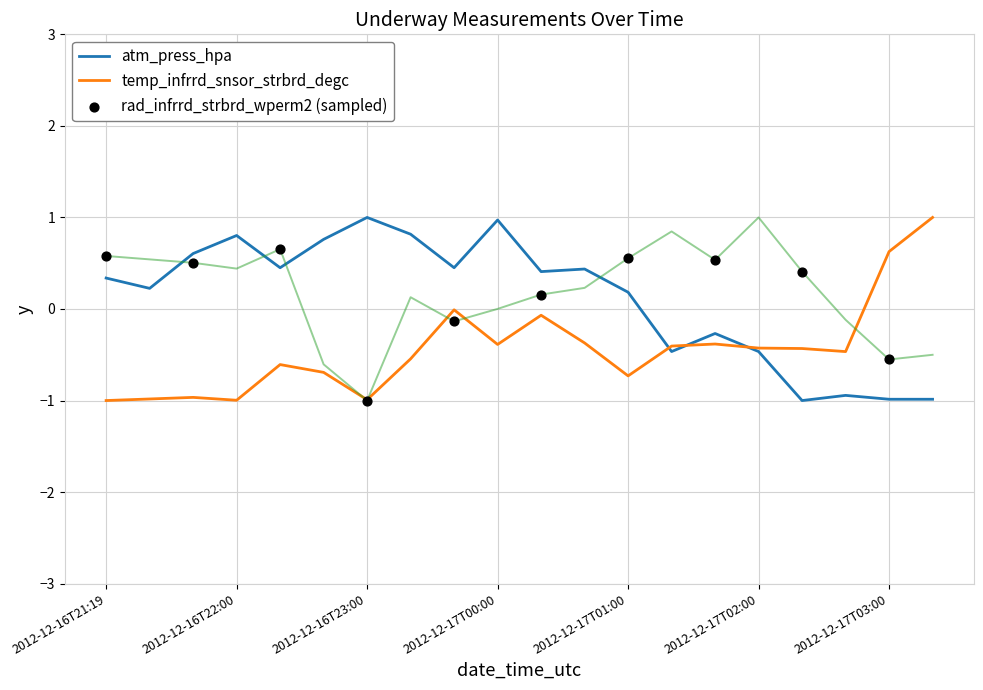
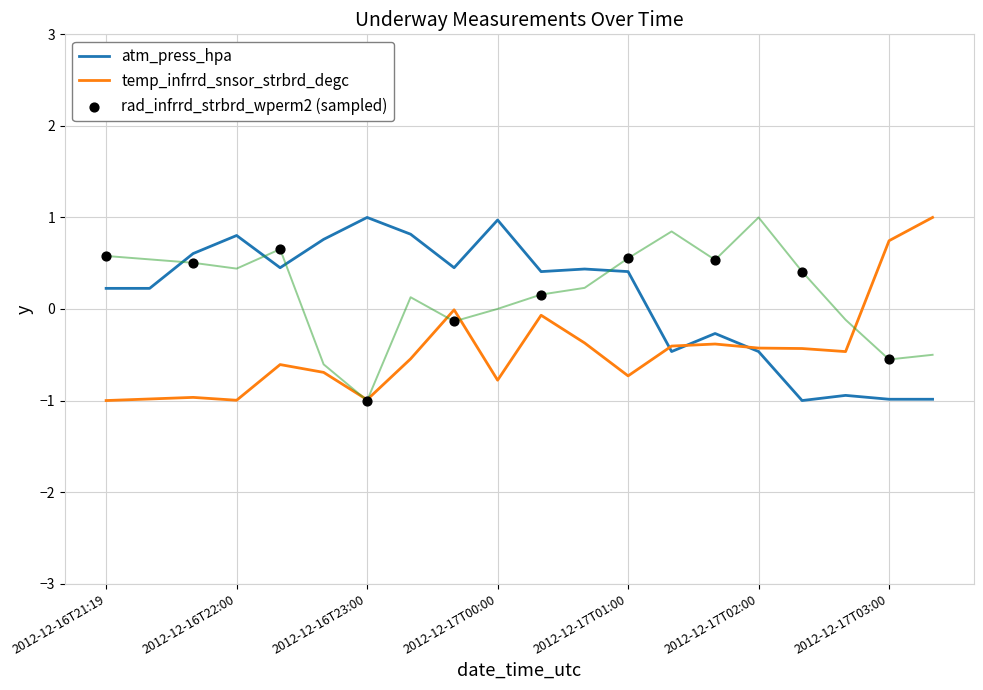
atm_press_hpa, 2012-12-16T21:19: 0.3 -> 0.2
temp_infrrd_snsor_strbrd_degc, 2012-12-17T00:00: -0.4 -> -0.8
atm_press_hpa, 2012-12-17T01:00: 0.2 -> 0.4
temp_infrrd_snsor_strbrd_degc, 2012-12-17T03:00: 0.6 -> 0.7
